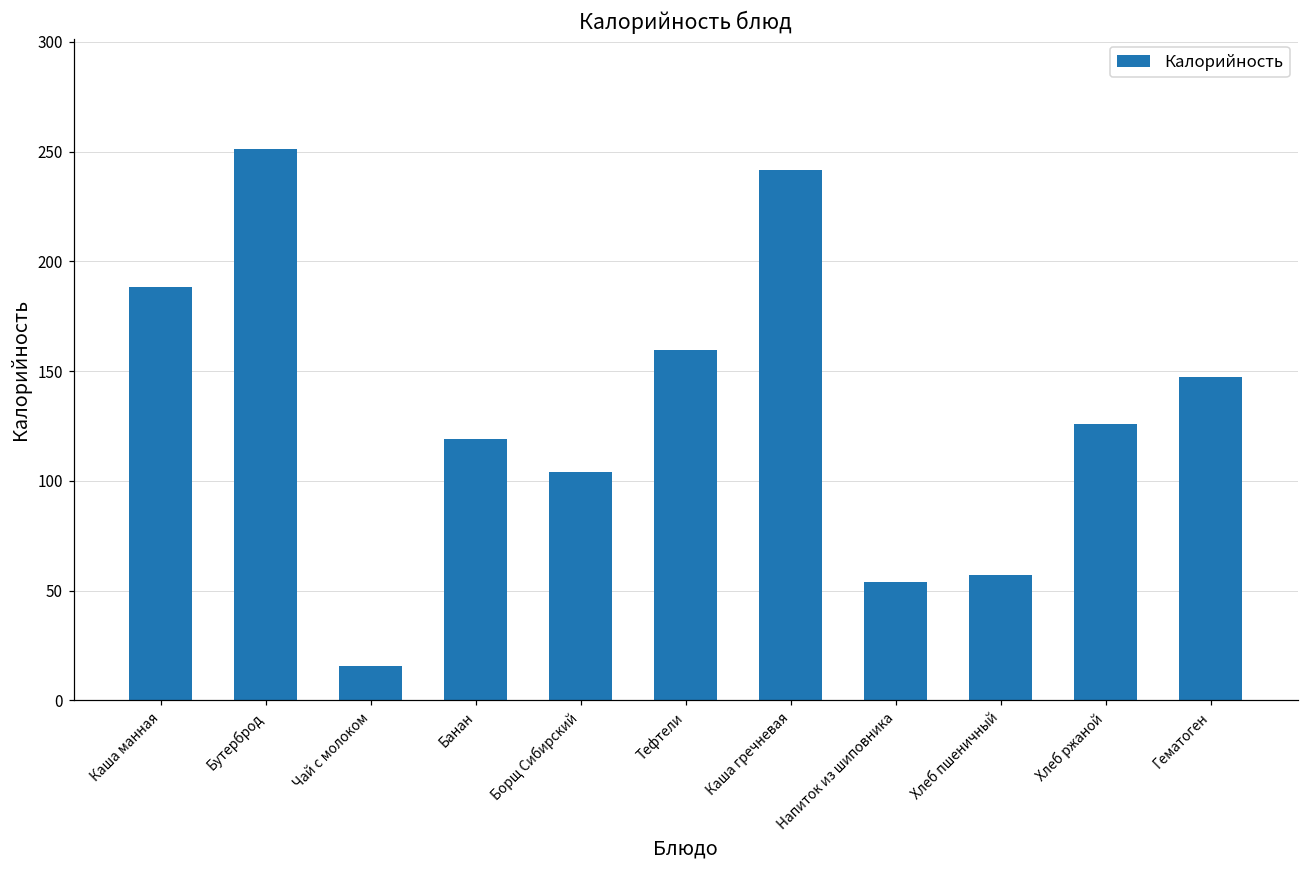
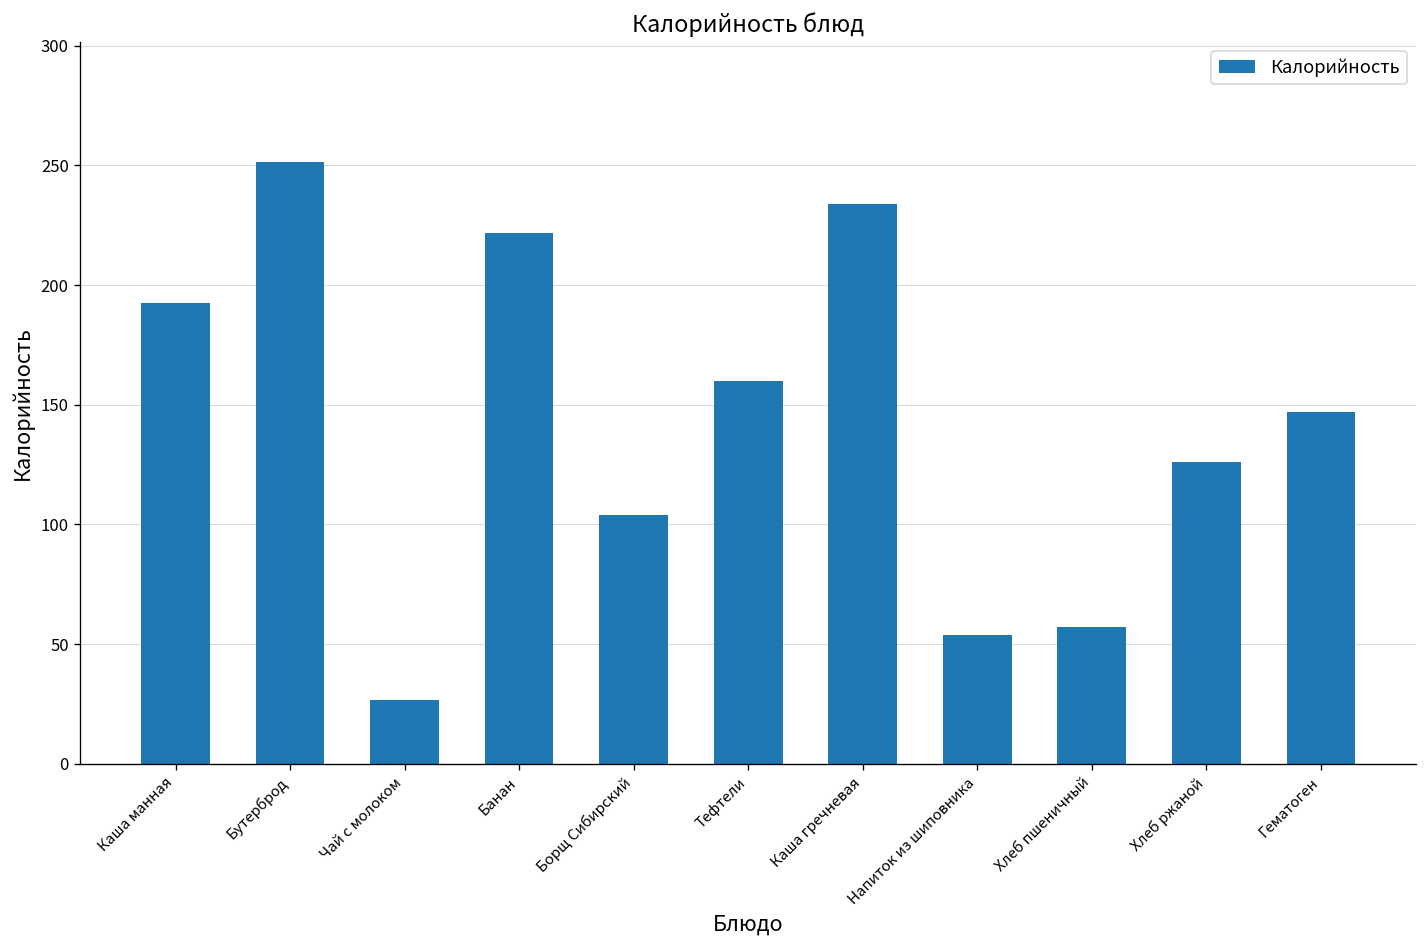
Каша манная: 188 -> 192
Чай с молоком: 15 -> 27
Банан: 119 -> 222
Каша гречневая: 242 -> 234
